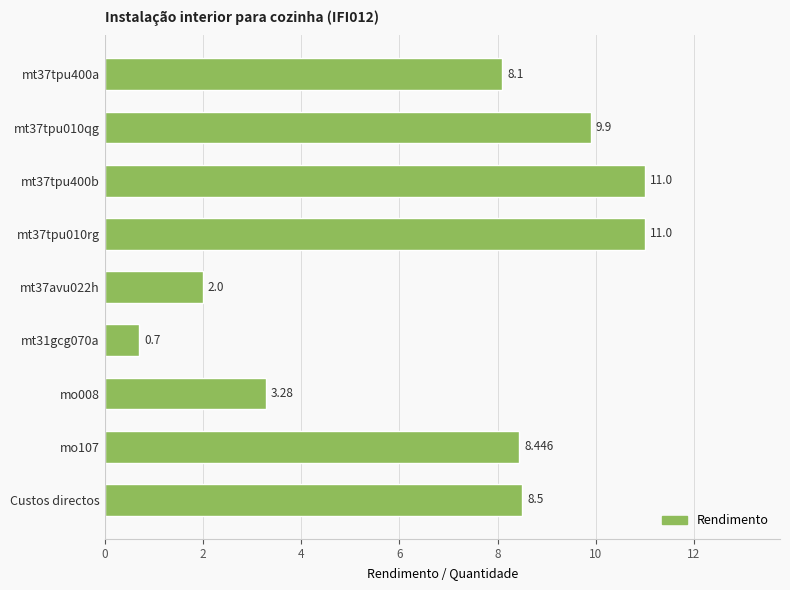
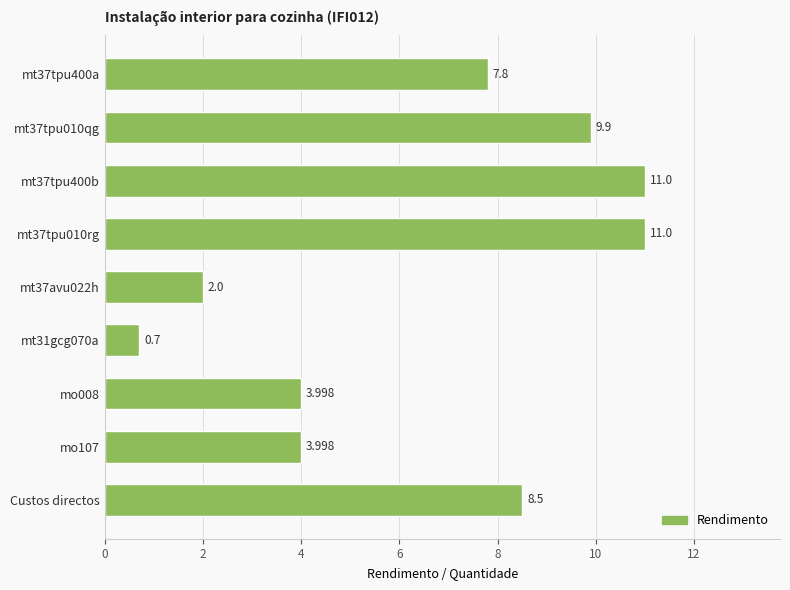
mt37tpu400a: 8.1 -> 7.8
mo008: 3.28 -> 3.998
mo107: 8.446 -> 3.998
